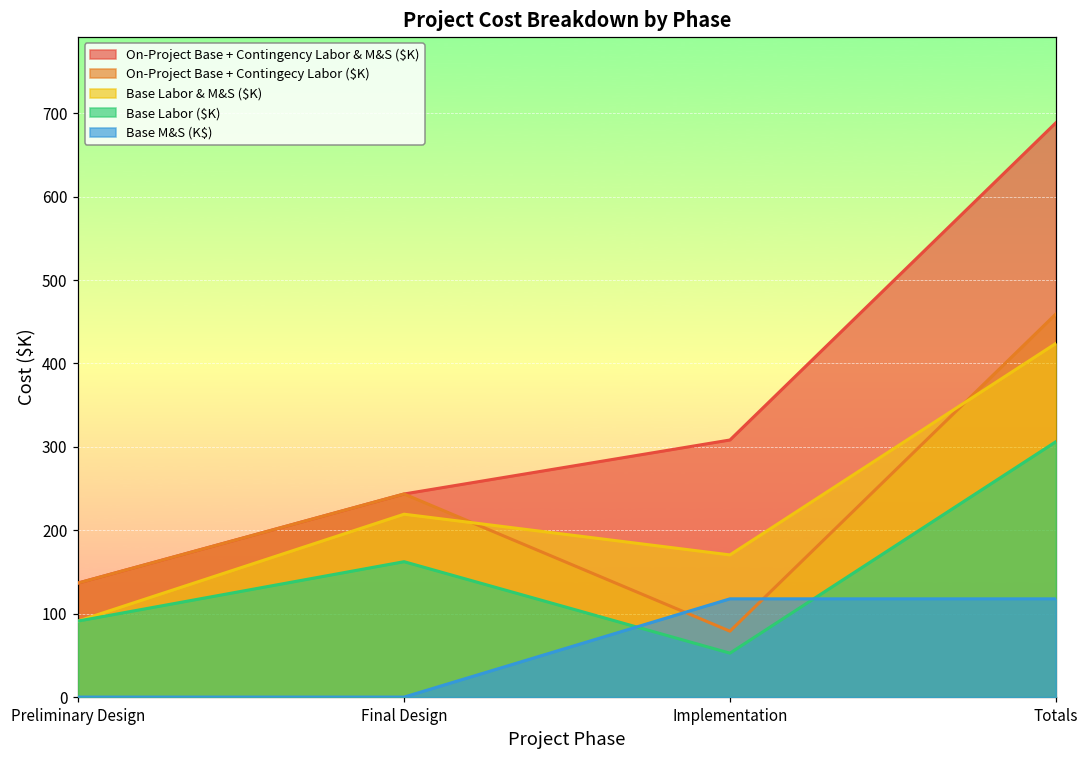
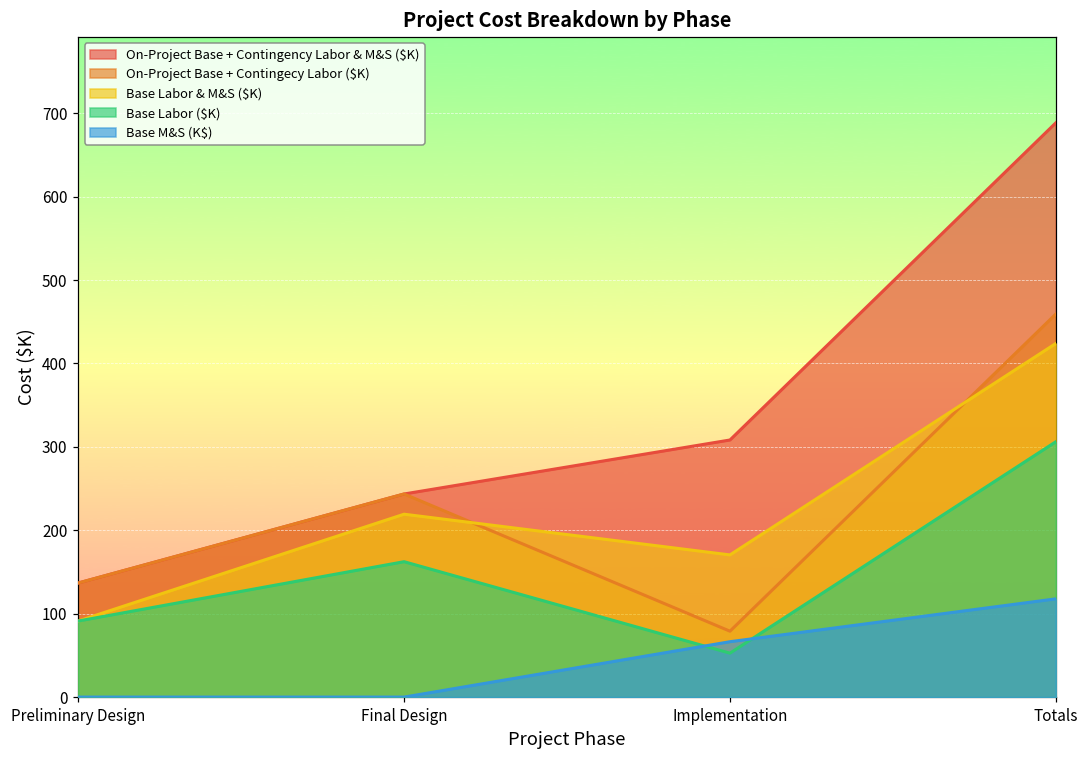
Base M&S (K$), Implementation: 120 -> 70
